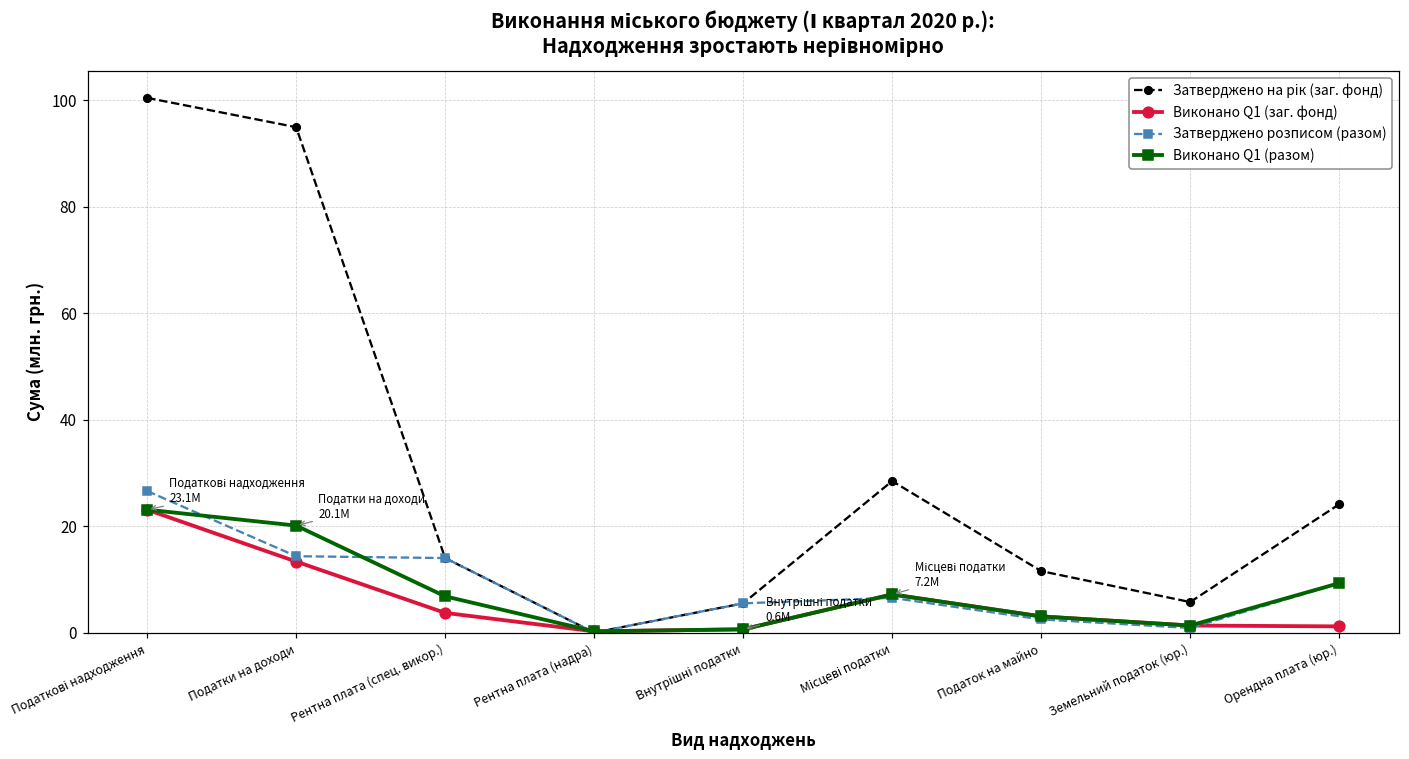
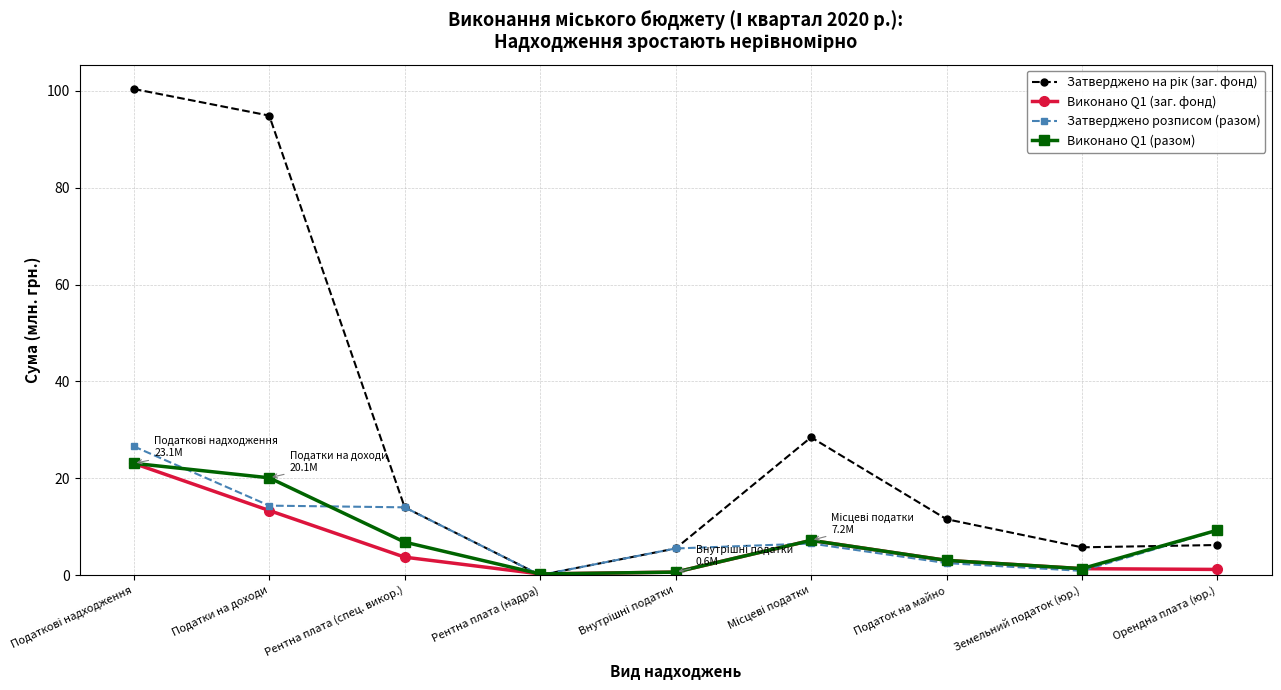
Затверджено на рік (заг. фонд), Орендна плата (юр.): 24 -> 6
